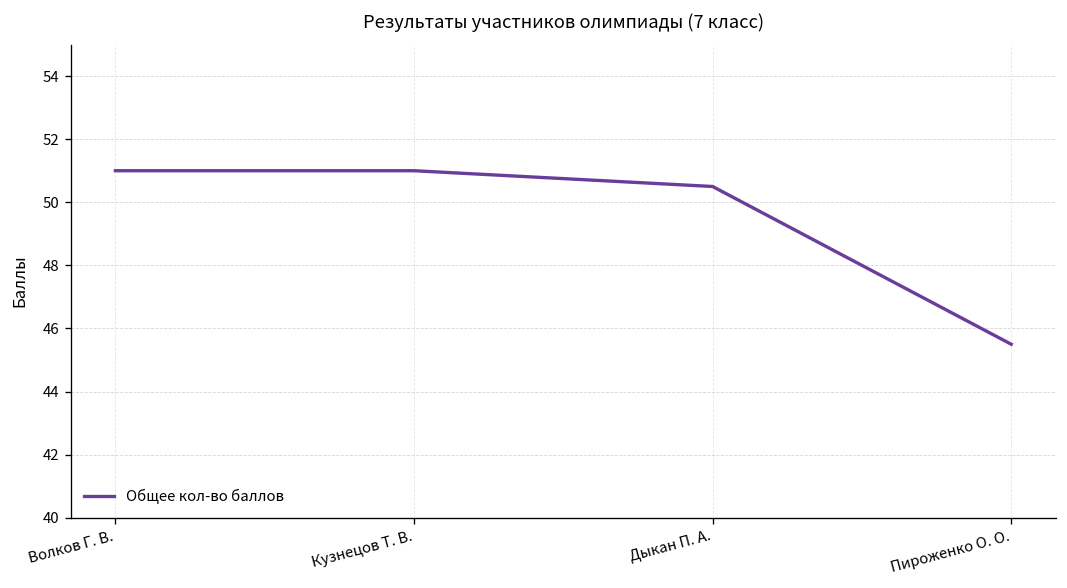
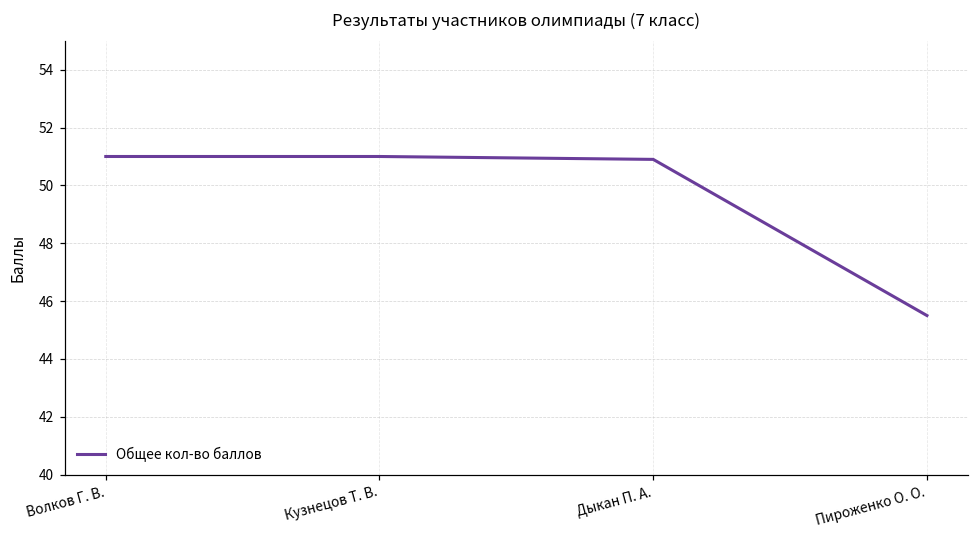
Дыкан П. А.: 50.5 -> 50.9
